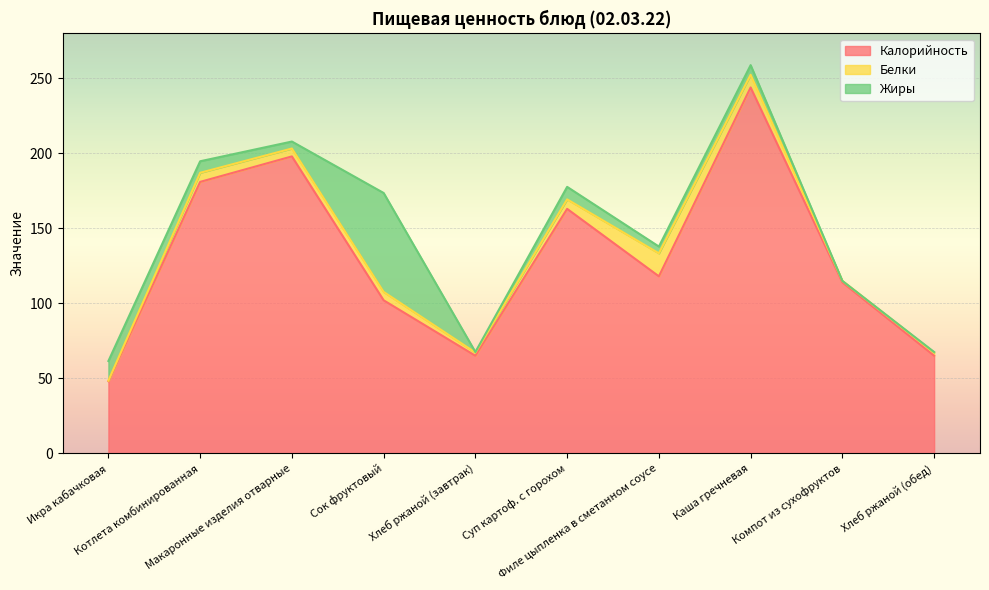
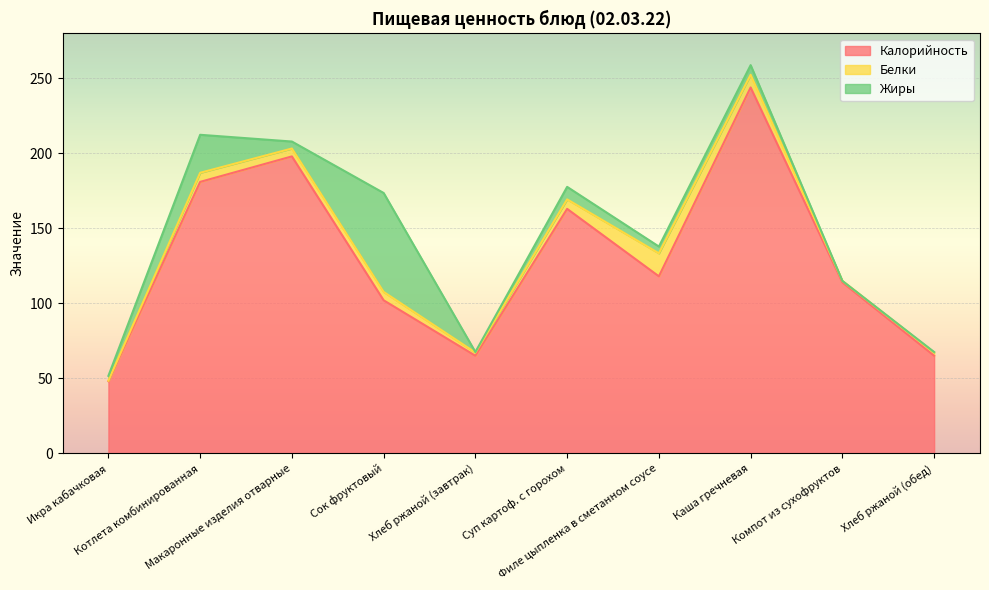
Жиры, Икра кабачковая: 13 -> 3
Жиры, Котлета комбинированная: 8 -> 25
